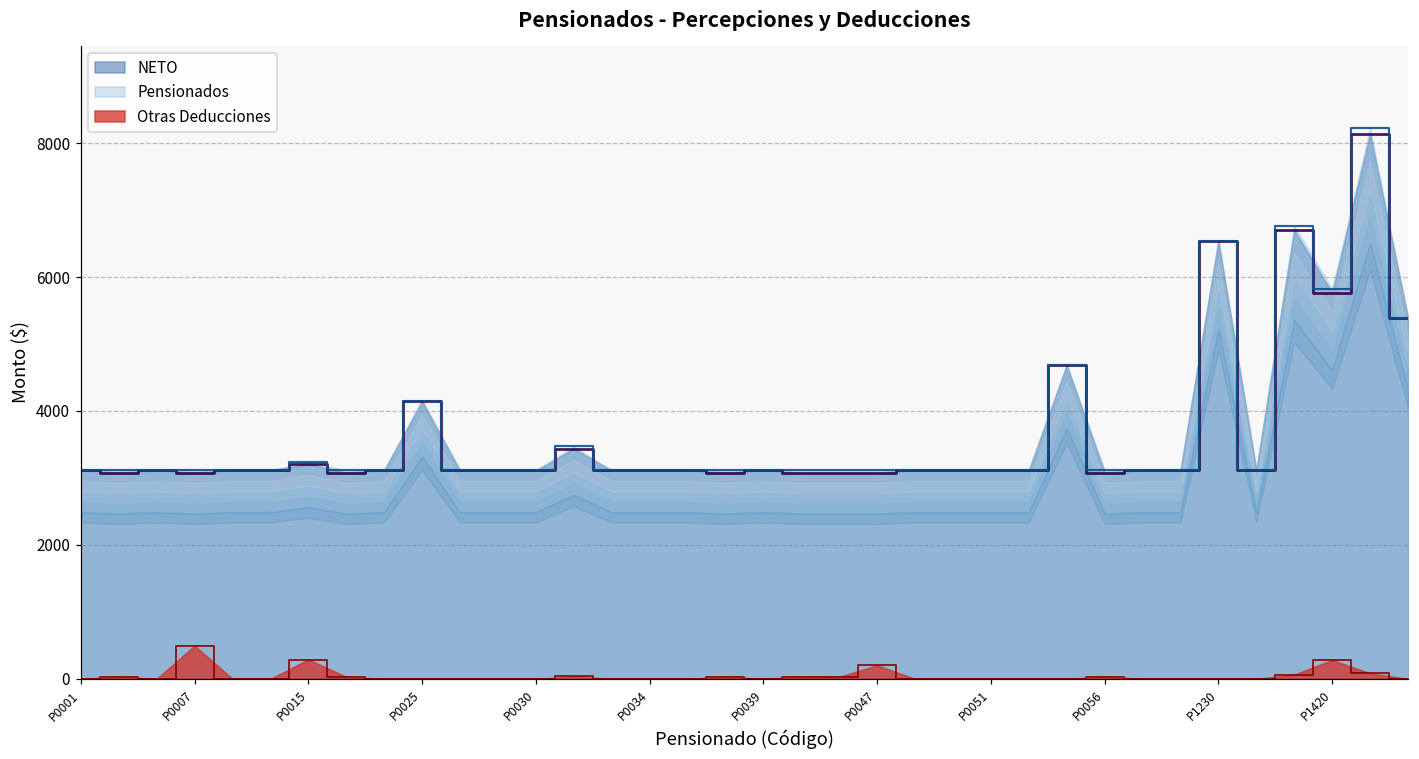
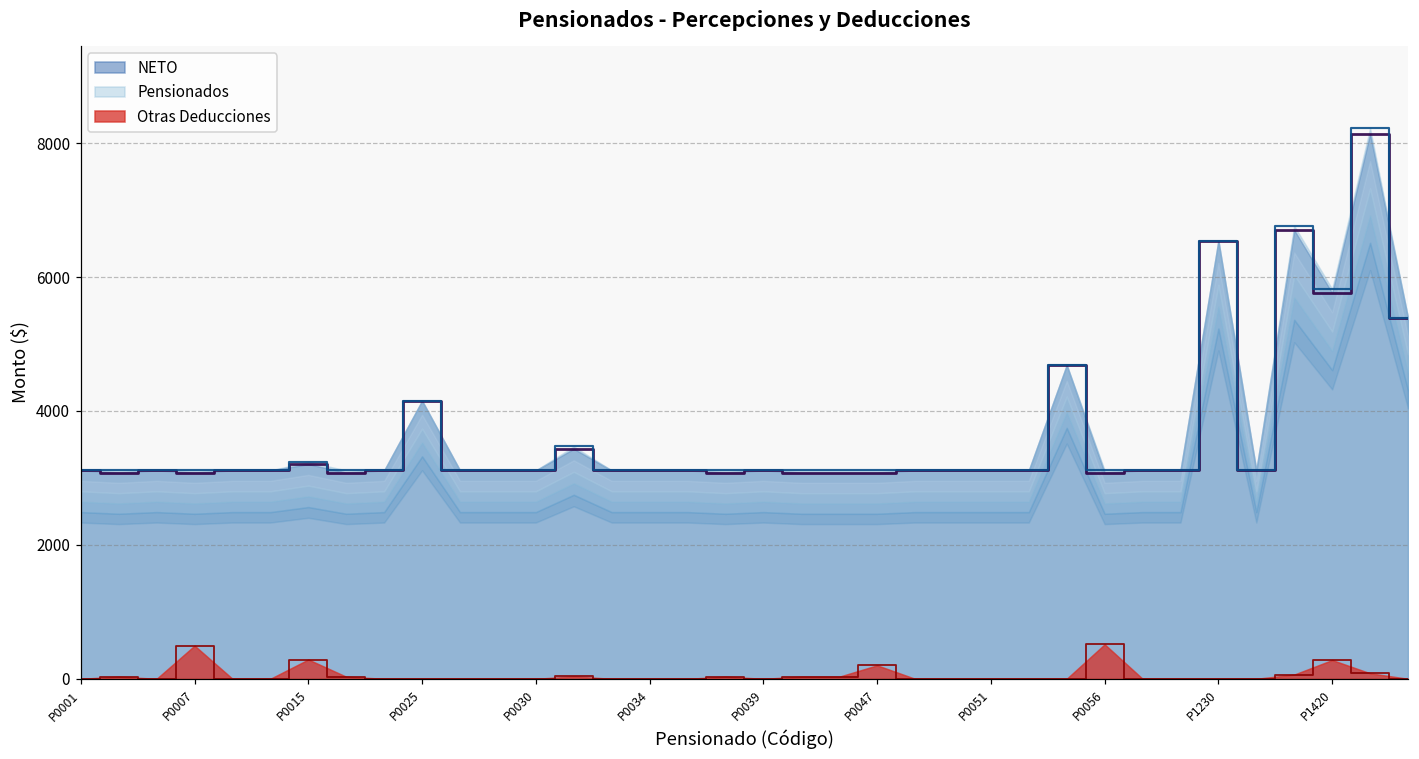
Otras Deducciones, P0056: 0 -> 500
